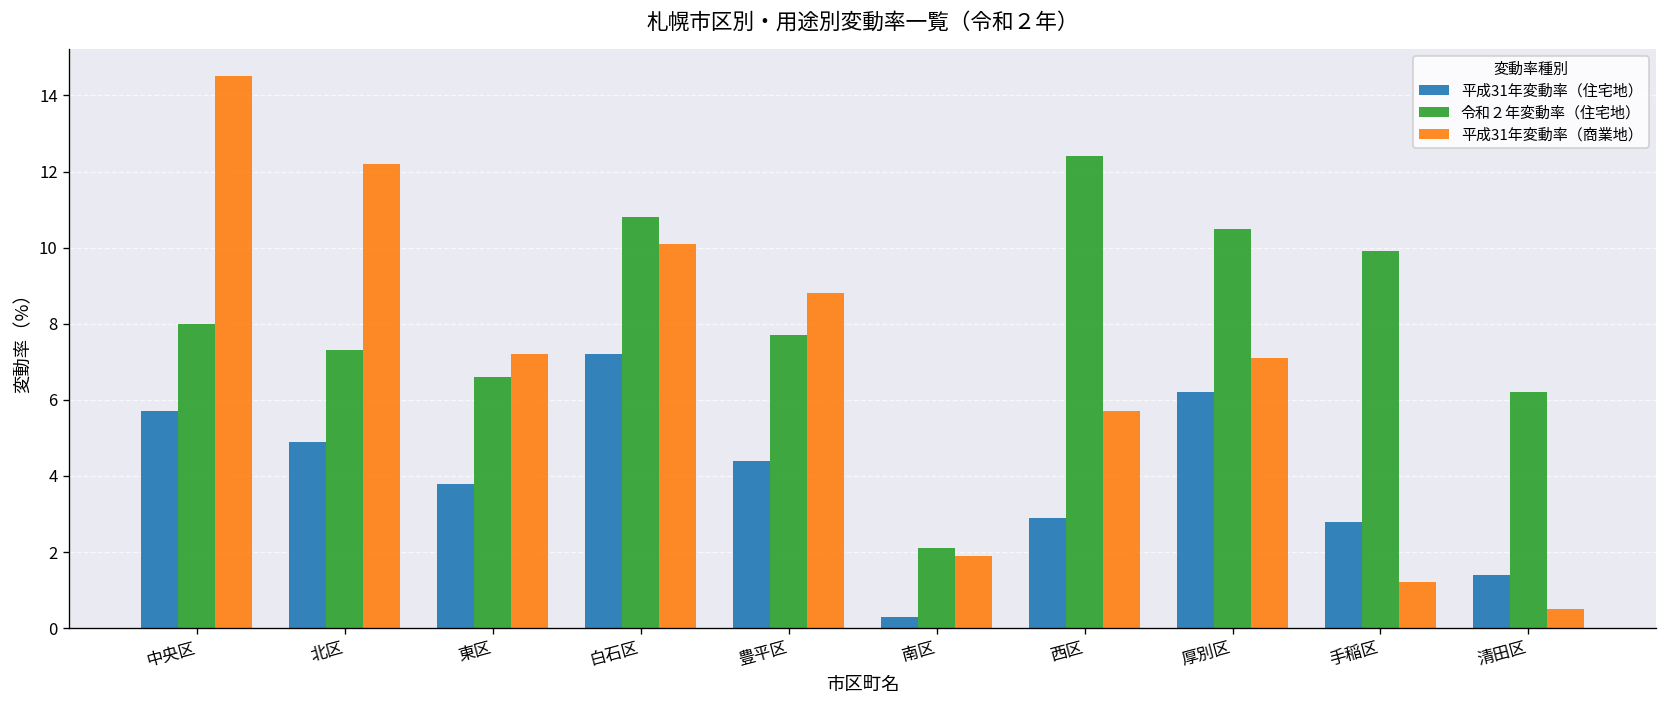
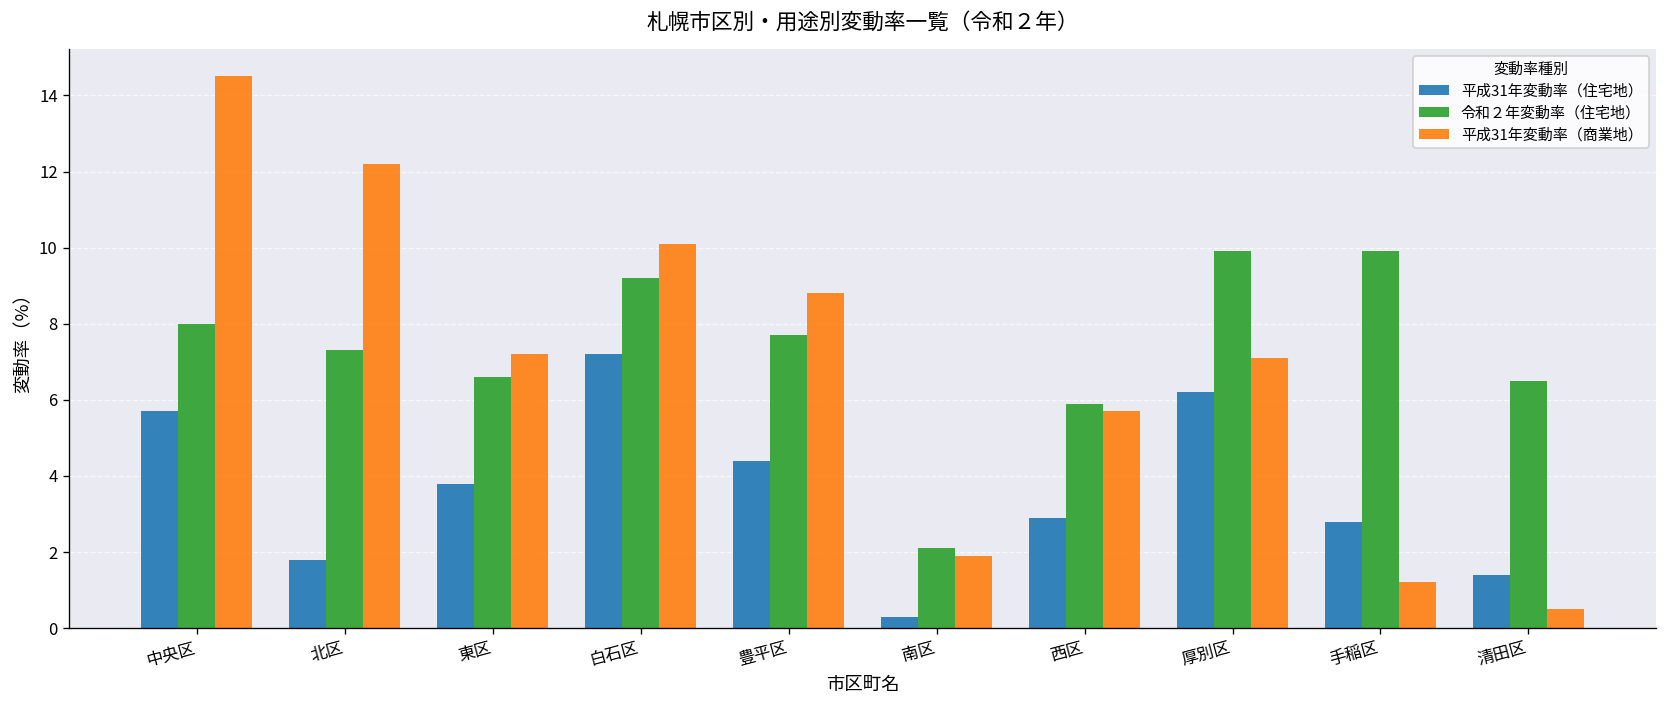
平成31年変動率（住宅地）, 北区: 4.9 -> 1.8
令和２年変動率（住宅地）, 白石区: 10.8 -> 9.2
令和２年変動率（住宅地）, 西区: 12.4 -> 5.9
令和２年変動率（住宅地）, 厚別区: 10.5 -> 9.9
令和２年変動率（住宅地）, 清田区: 6.2 -> 6.5
